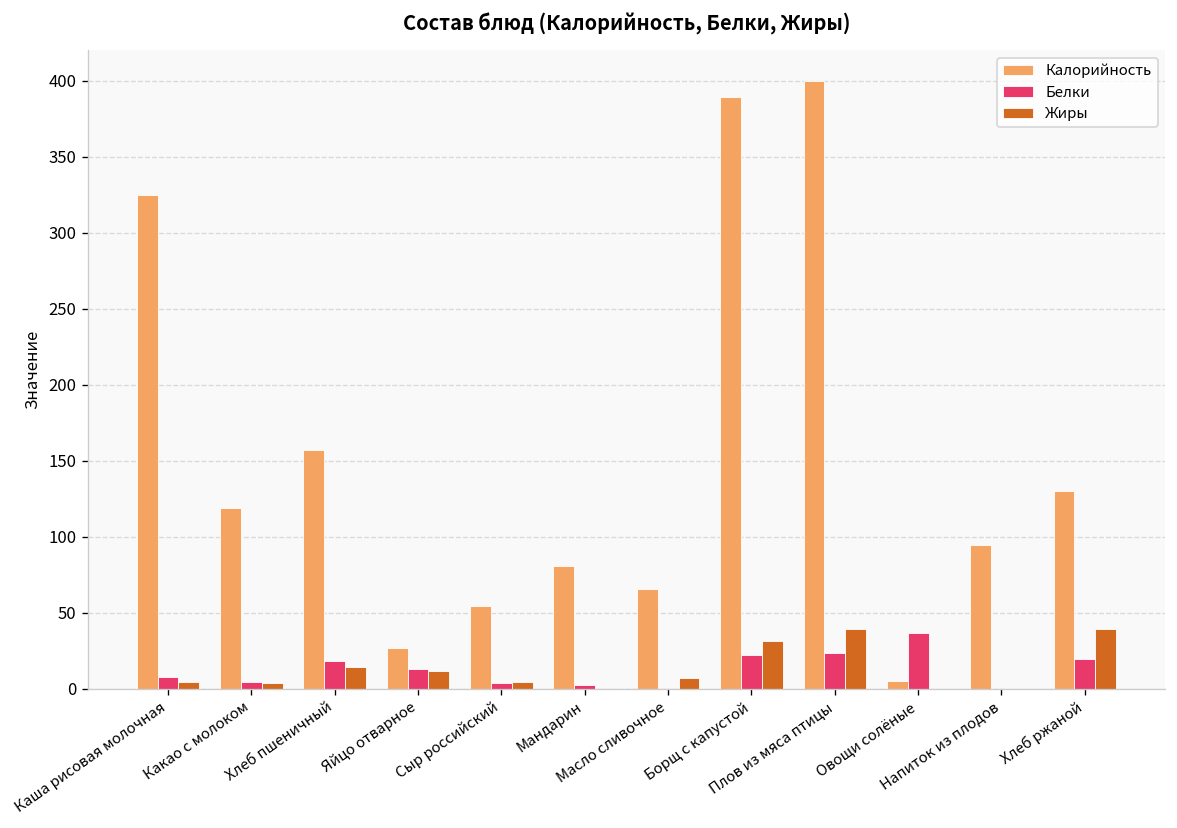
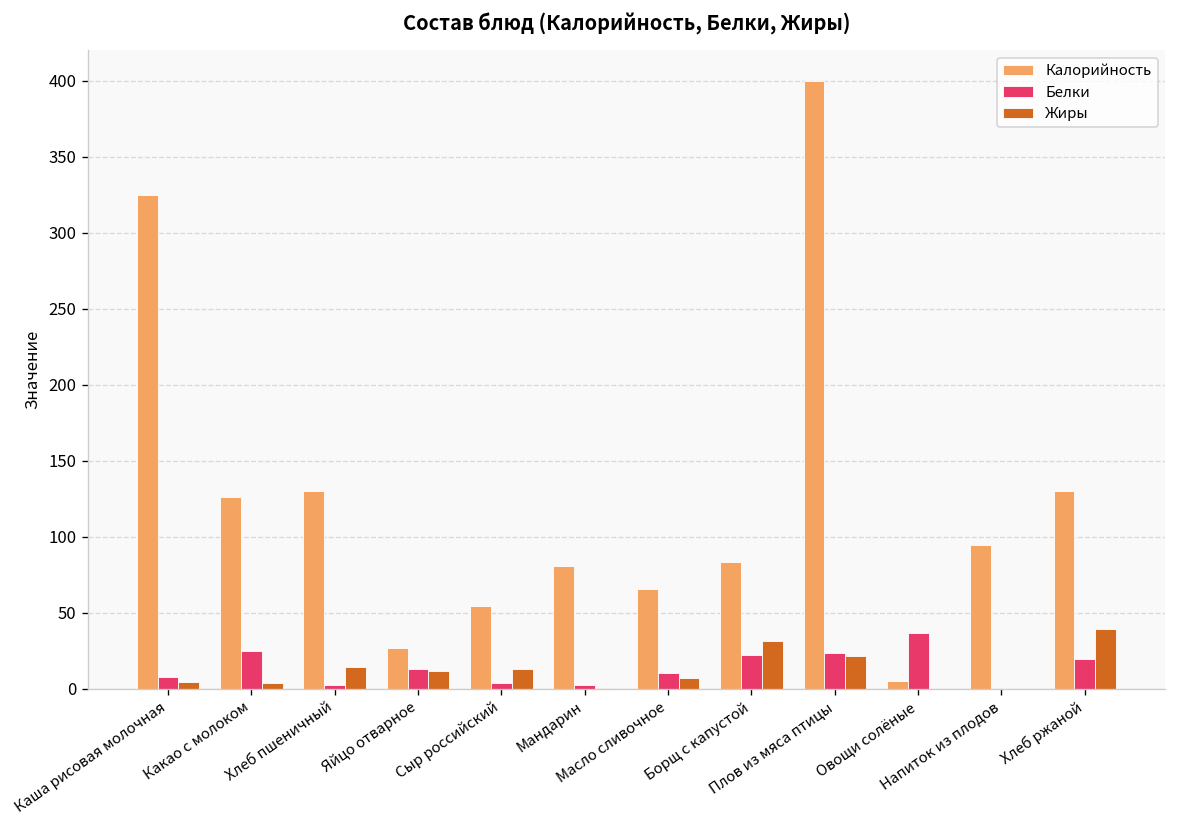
Калорийность, Какао с молоком: 119 -> 126
Белки, Какао с молоком: 5 -> 25
Калорийность, Хлеб пшеничный: 157 -> 130
Белки, Хлеб пшеничный: 18 -> 2
Жиры, Сыр российский: 4 -> 13
Белки, Масло сливочное: 0 -> 10
Калорийность, Борщ с капустой: 389 -> 83
Жиры, Плов из мяса птицы: 39 -> 21
